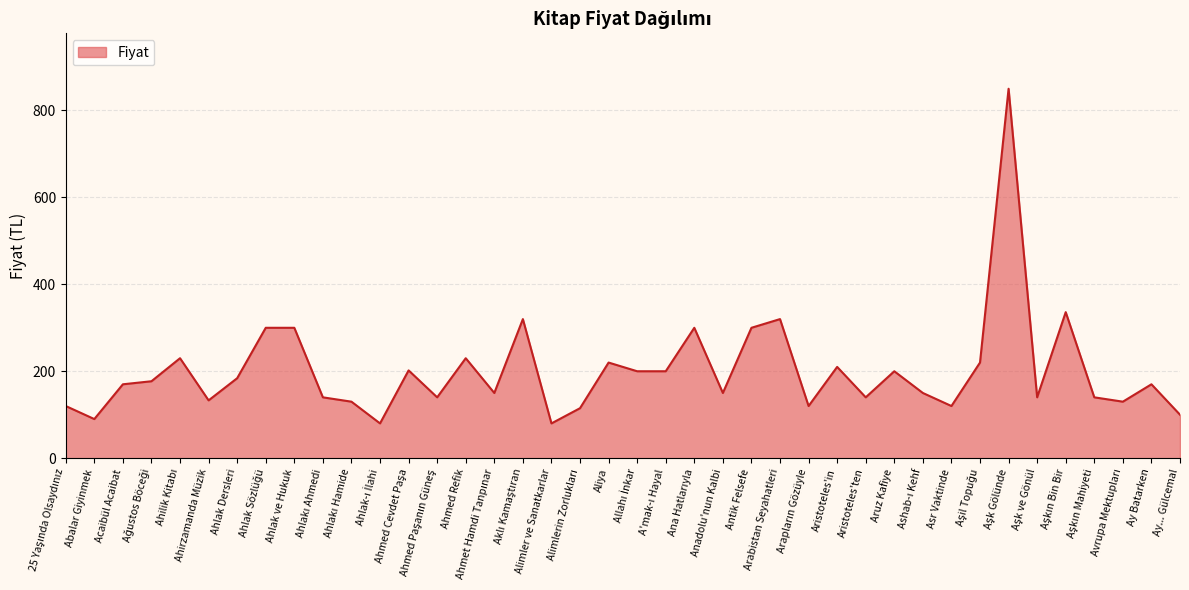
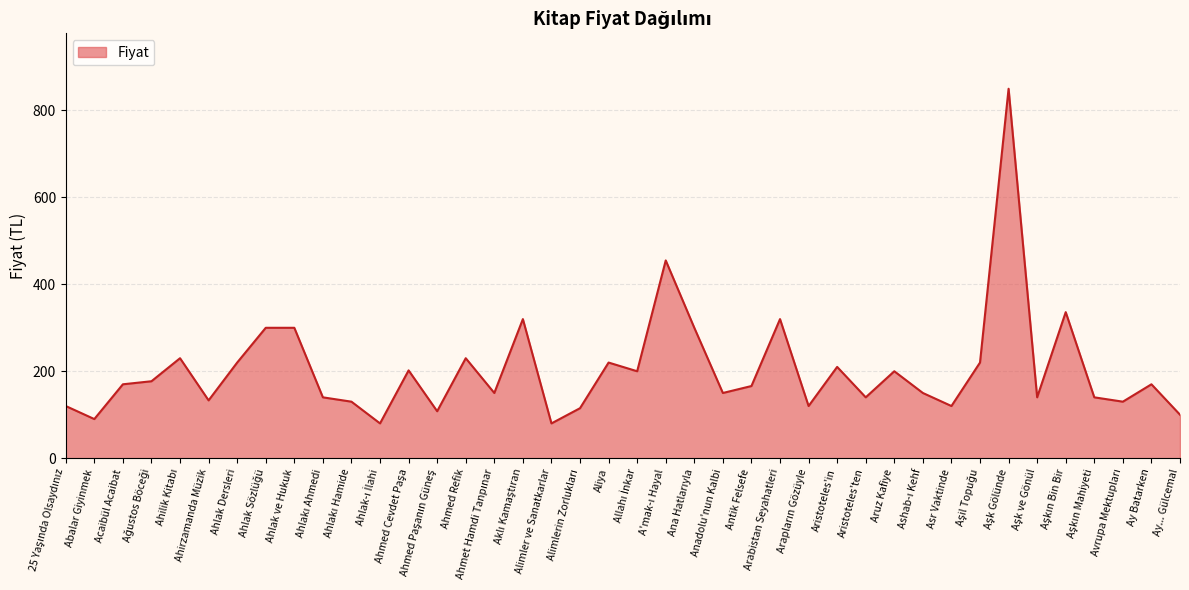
Ahlak Dersleri: 180 -> 220
Ahmed Paşanın Güneş: 140 -> 110
A'mak-ı Hayal: 200 -> 460
Antik Felsefe: 300 -> 170
